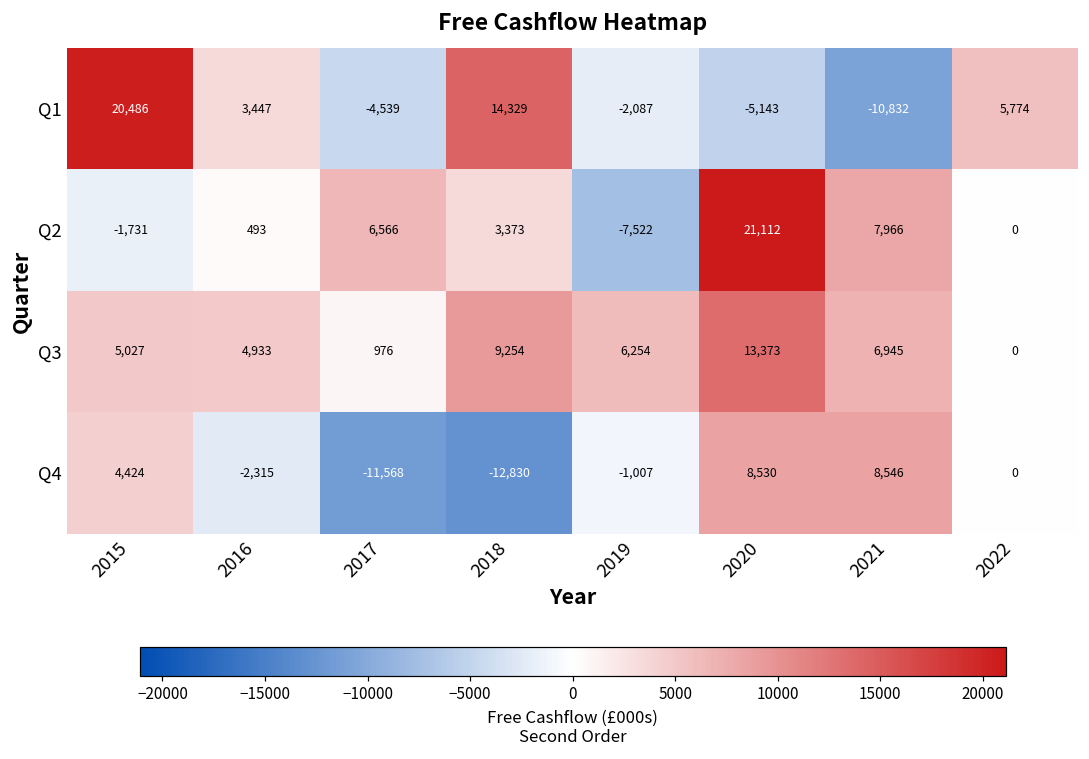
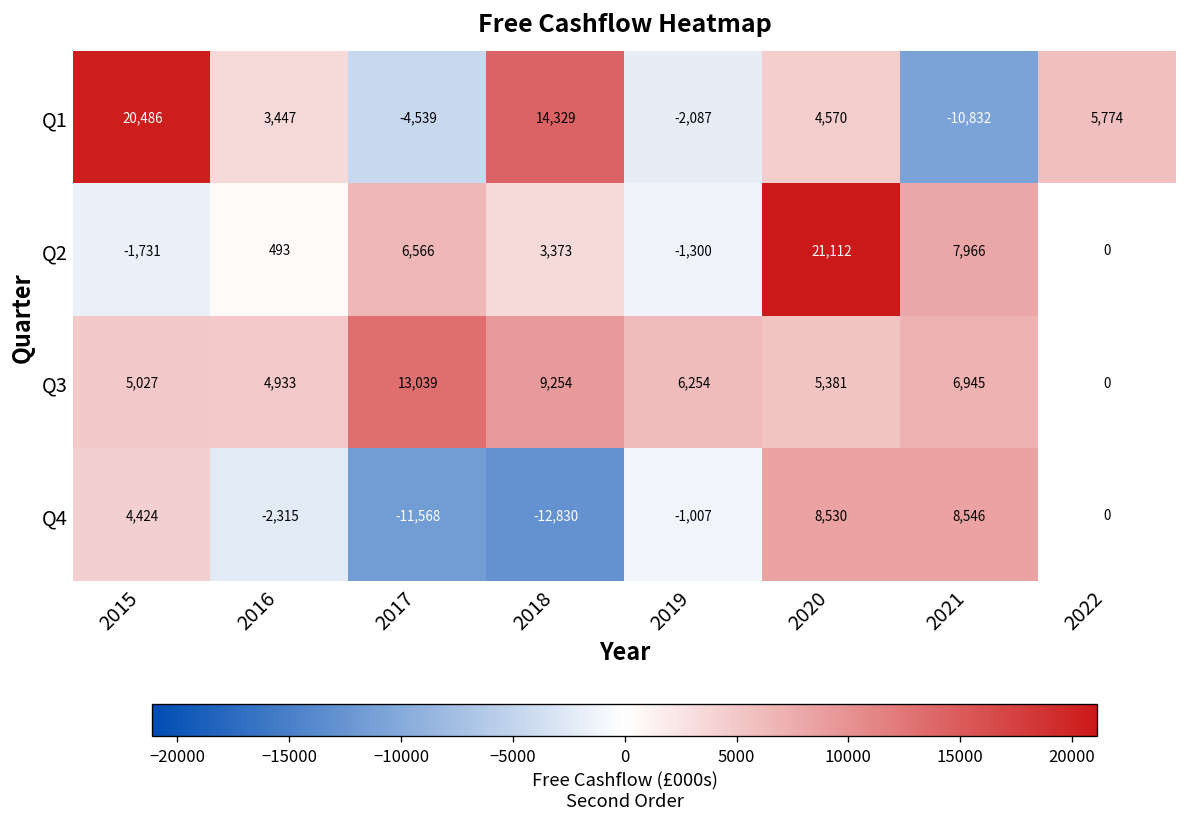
Q1, 2020: -5,143 -> 4,570
Q2, 2019: -7,522 -> -1,300
Q3, 2017: 976 -> 13,039
Q3, 2020: 13,373 -> 5,381
